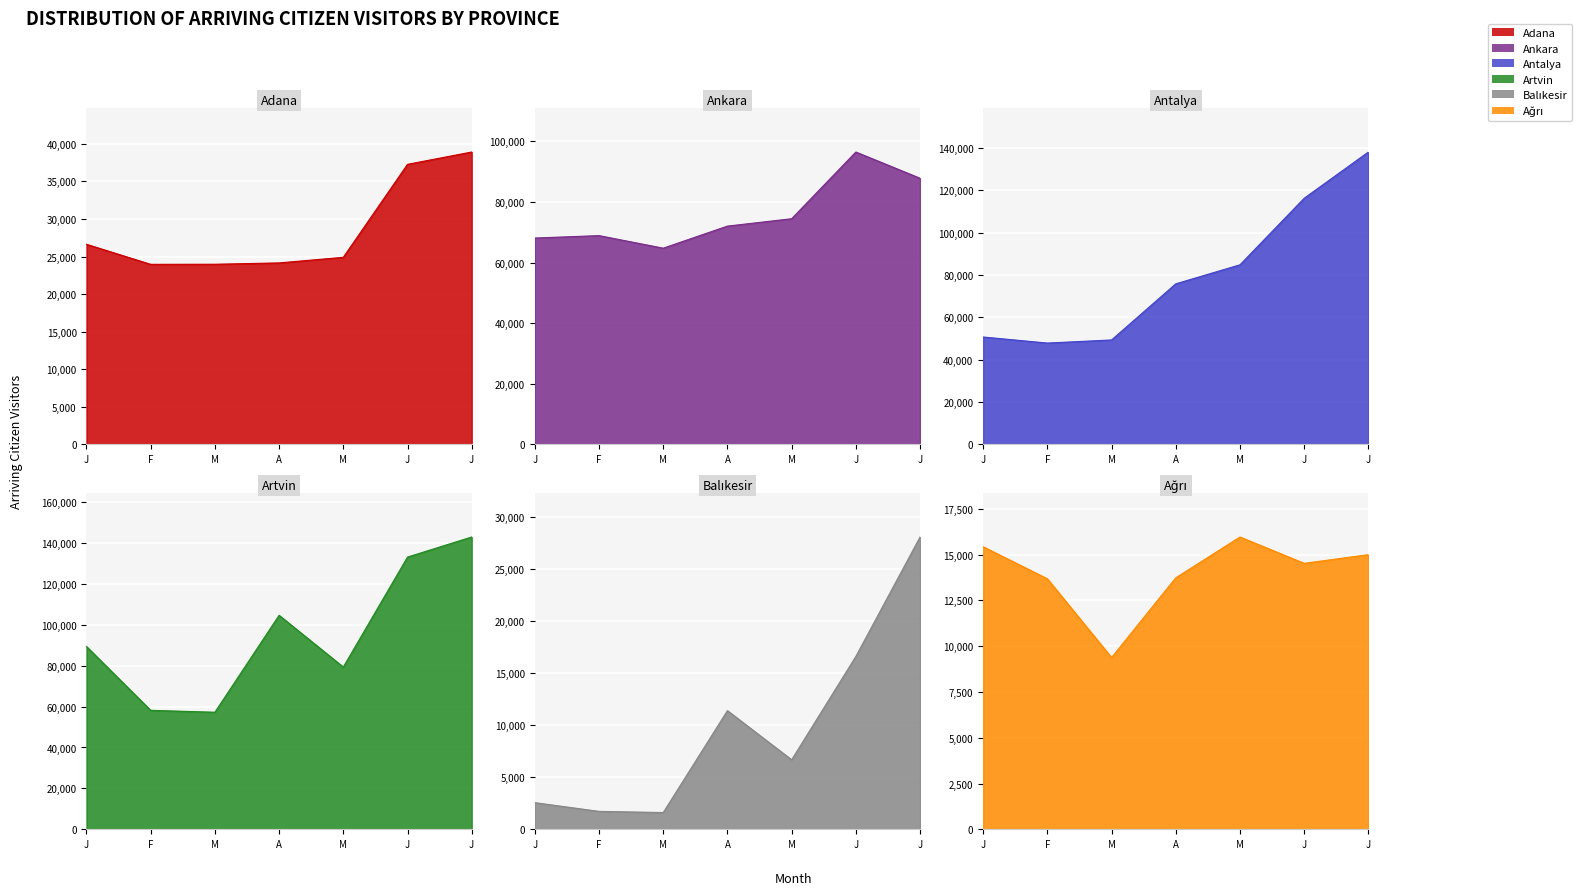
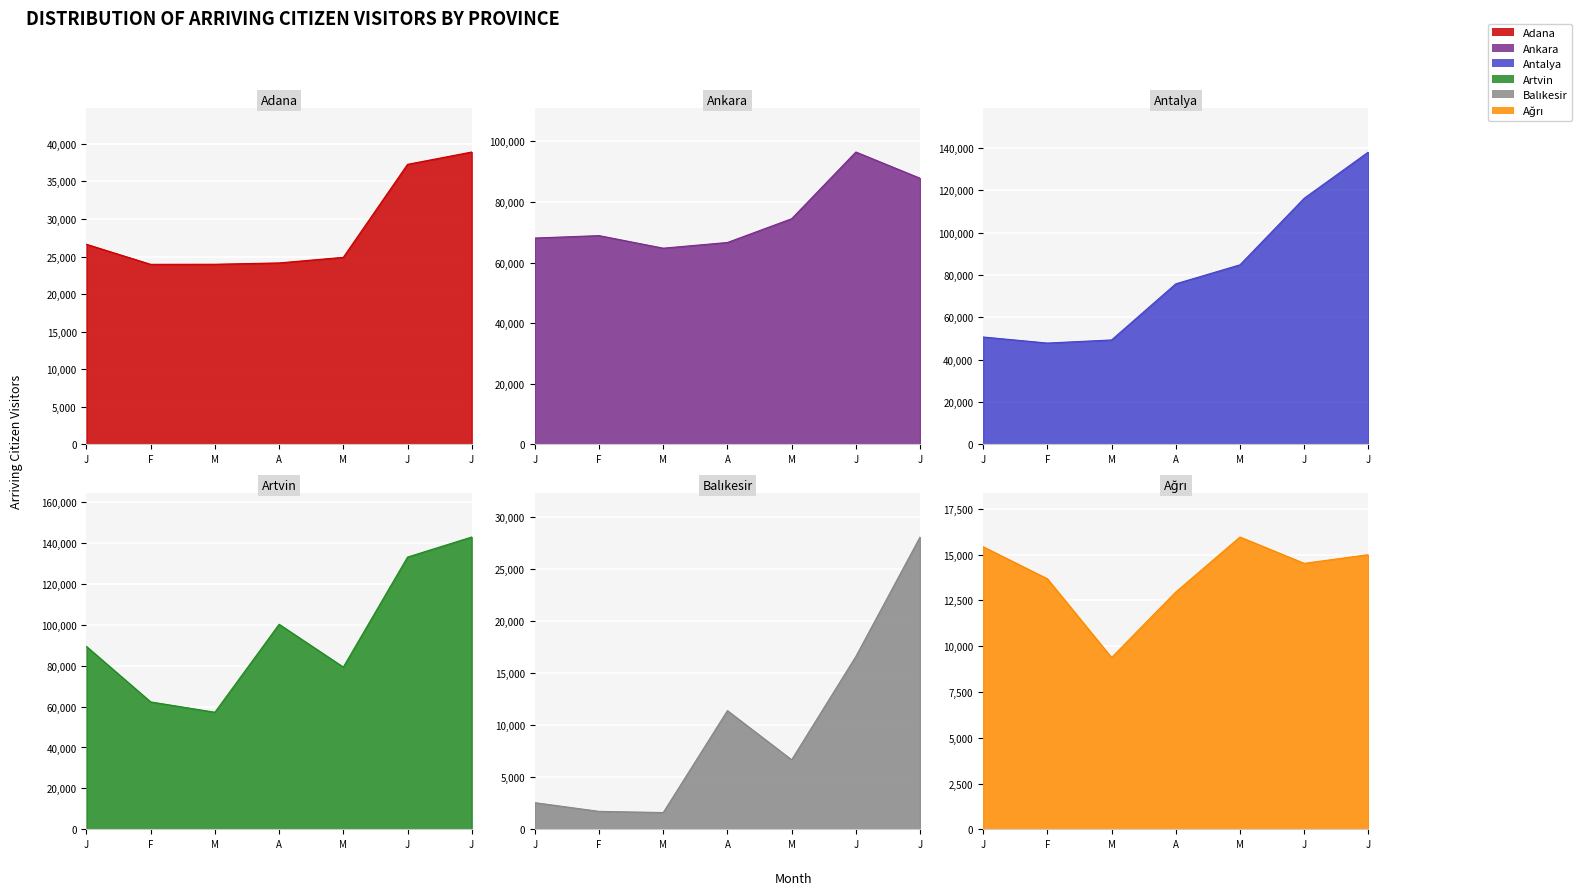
Ankara, A: 72,000 -> 67,000
Artvin, F: 58,000 -> 62,000
Artvin, A: 105,000 -> 100,000
Ağrı, A: 13,700 -> 13,000
